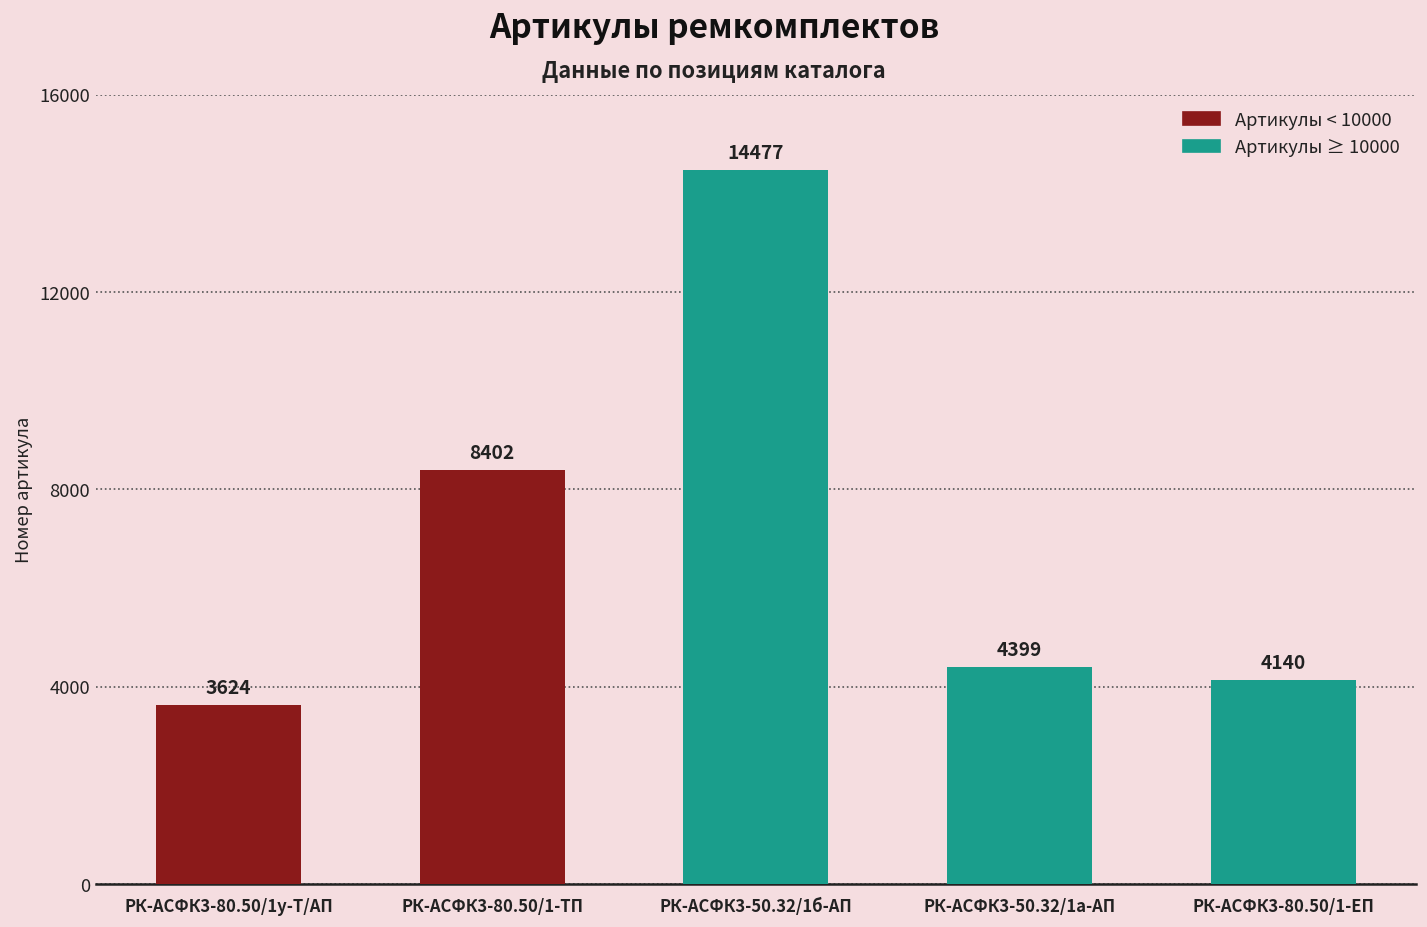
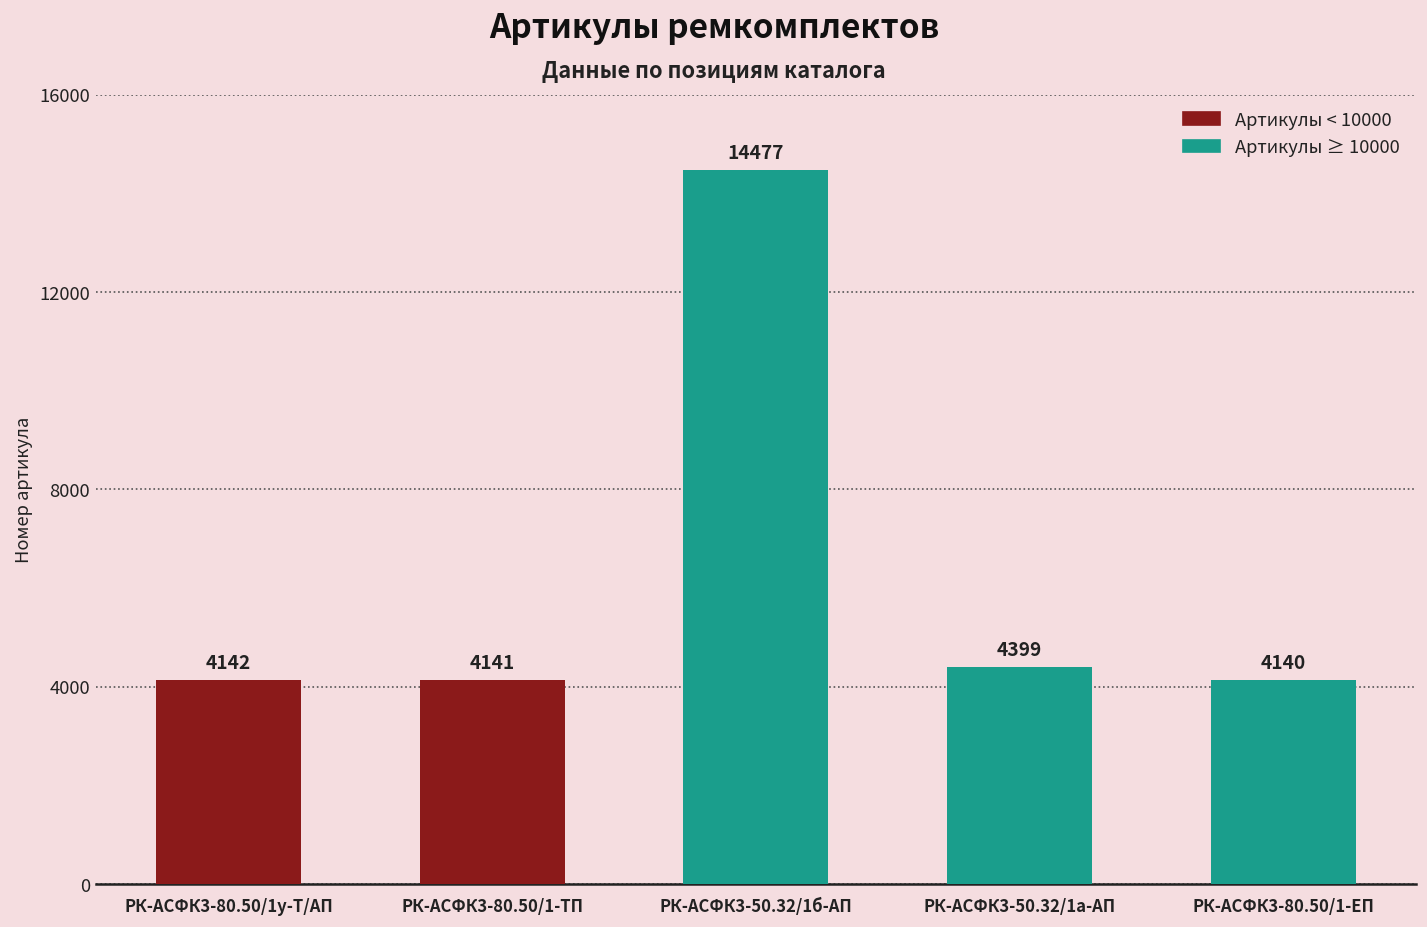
РК-АСФК3-80.50/1у-Т/АП: 3624 -> 4142
РК-АСФК3-80.50/1-ТП: 8402 -> 4141
